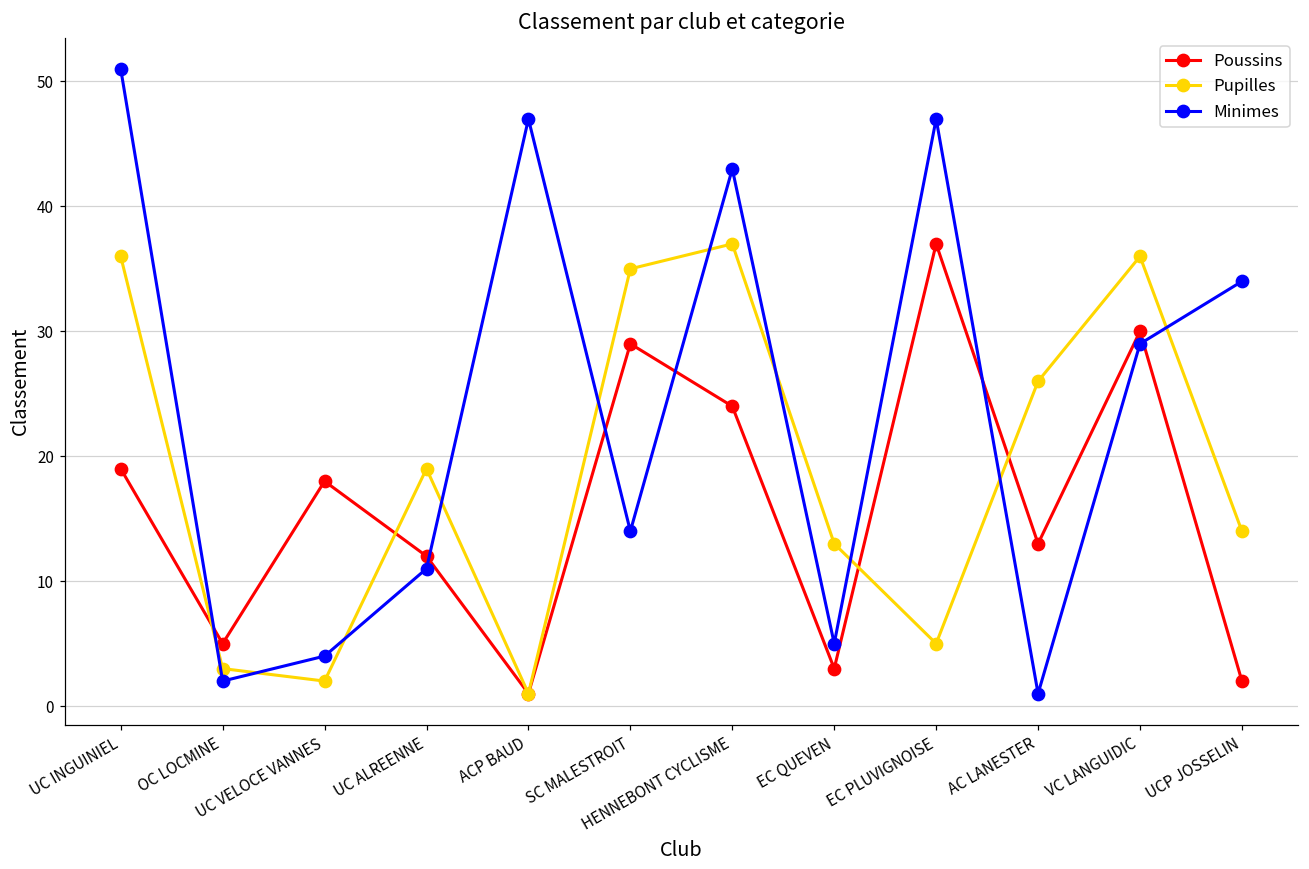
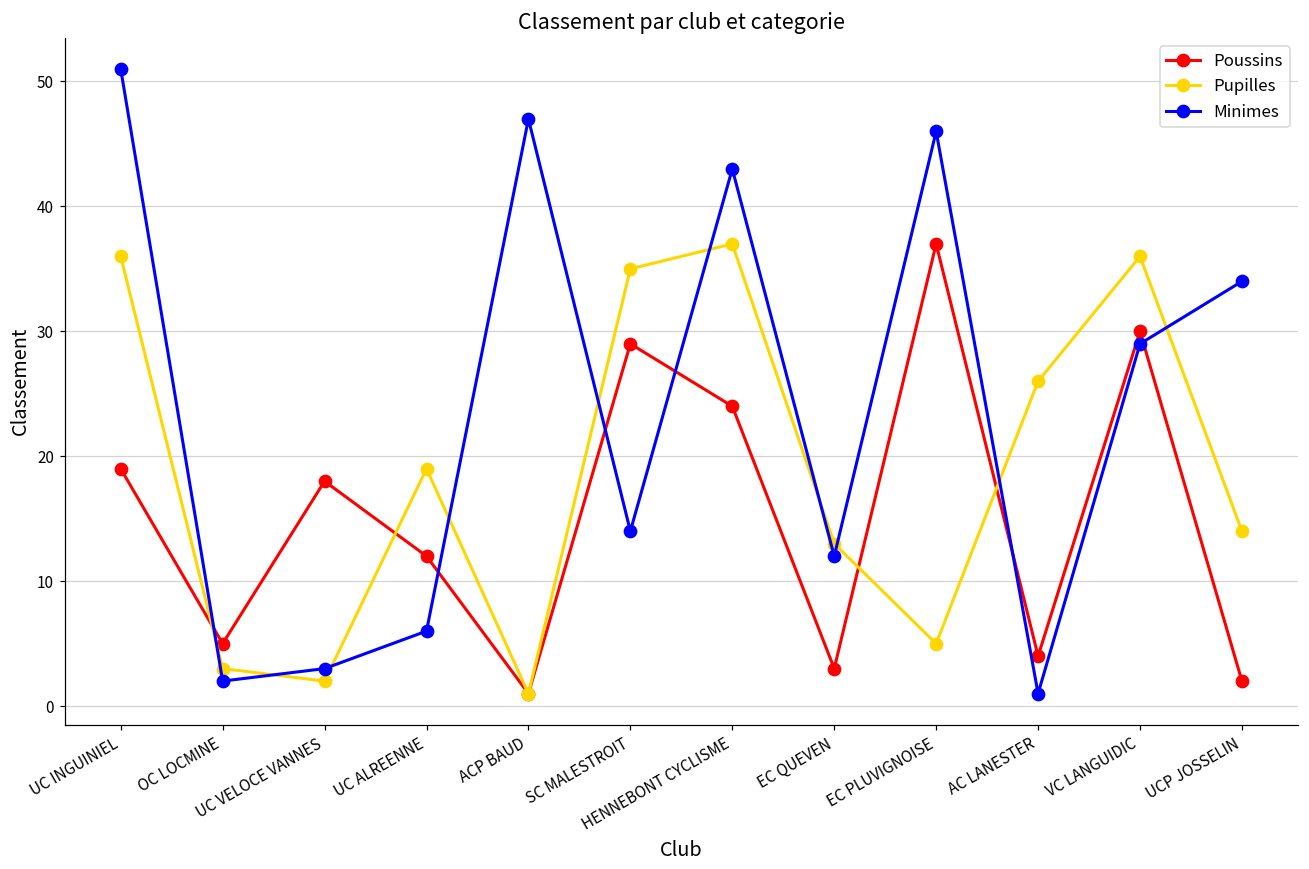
Minimes, UC VELOCE VANNES: 4 -> 3
Minimes, UC ALREENNE: 11 -> 6
Minimes, EC QUEVEN: 5 -> 12
Minimes, EC PLUVIGNOISE: 47 -> 46
Poussins, AC LANESTER: 13 -> 4
